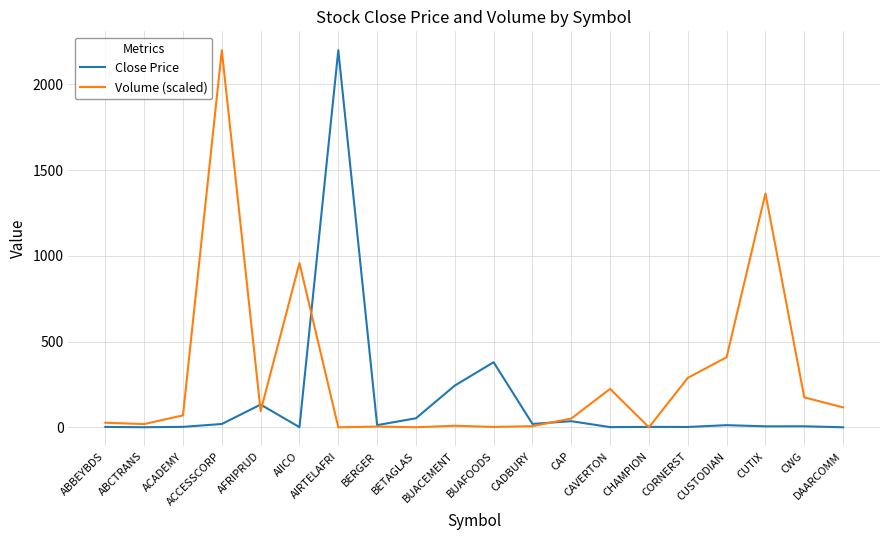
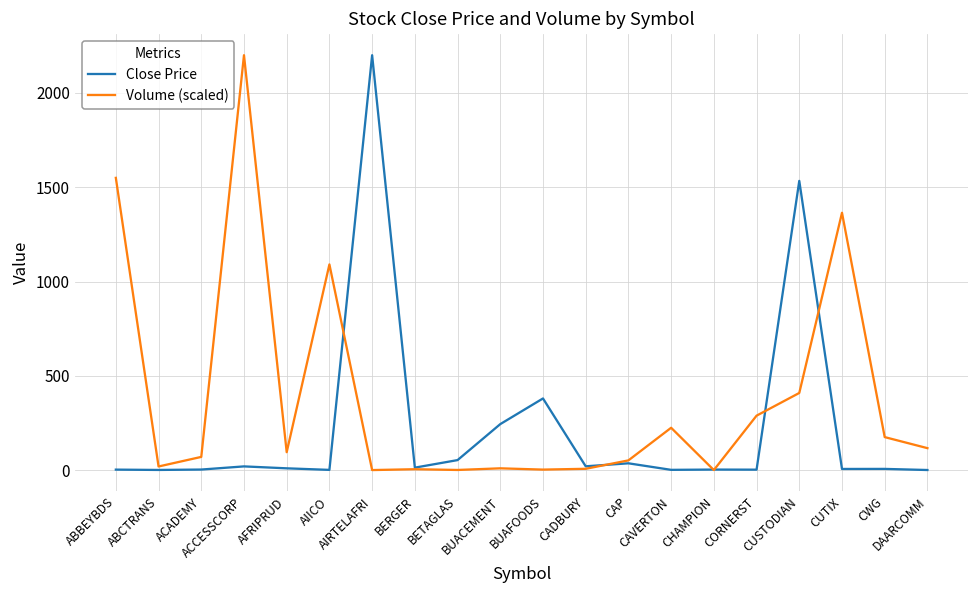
Volume (scaled), ABBEYBDS: 30 -> 1550
Close Price, AFRIPRUD: 130 -> 10
Volume (scaled), AIICO: 960 -> 1090
Close Price, CUSTODIAN: 10 -> 1530
